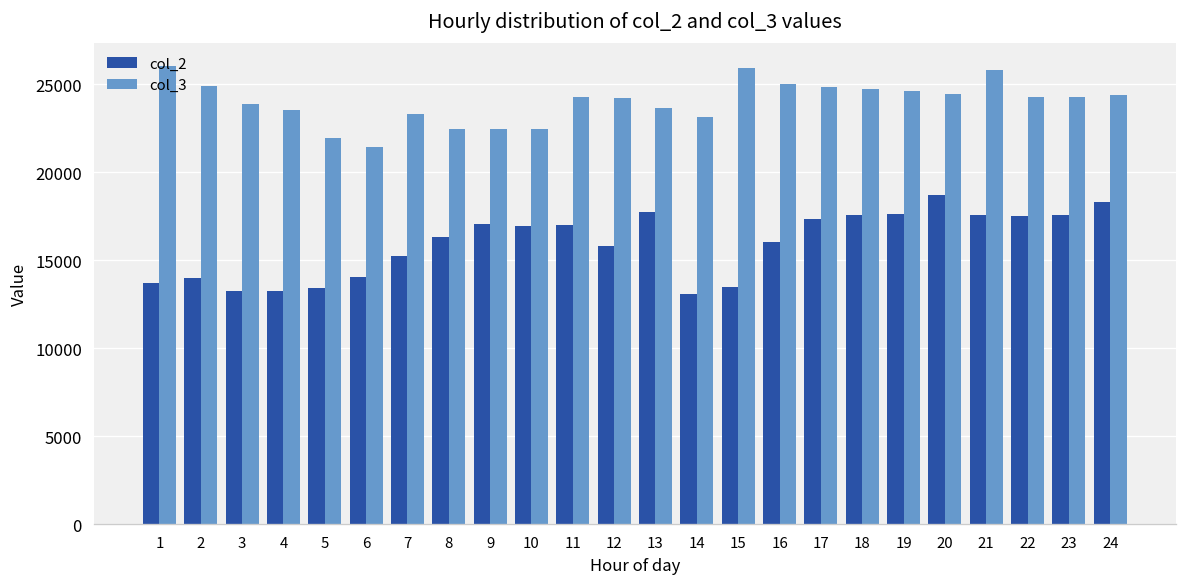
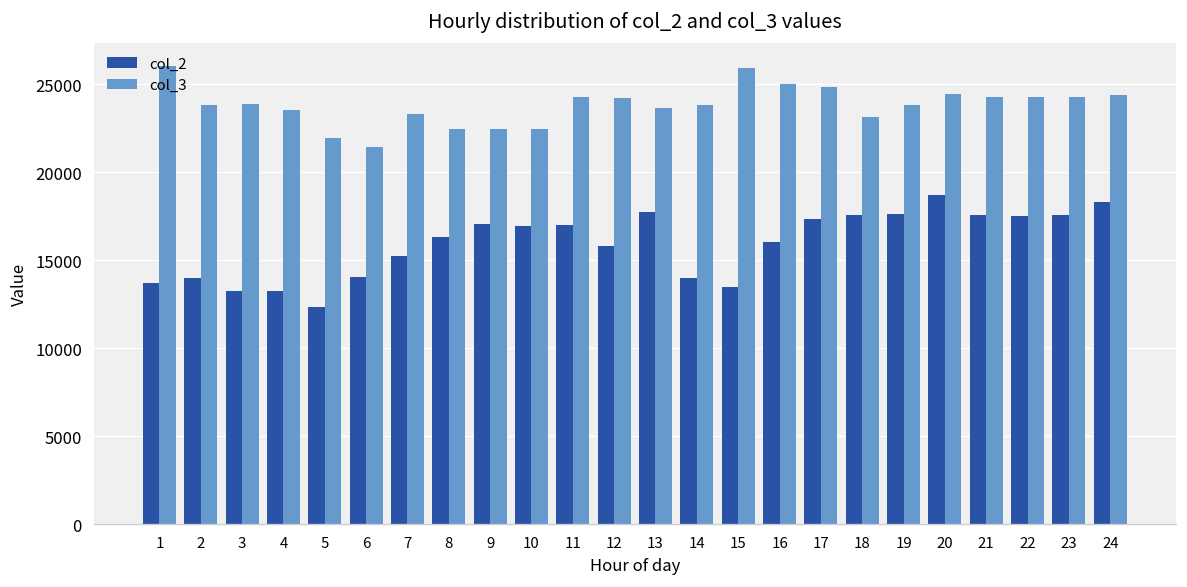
col_3, 2: 24900 -> 23800
col_2, 5: 13400 -> 12300
col_2, 14: 13100 -> 14000
col_3, 14: 23100 -> 23800
col_3, 18: 24700 -> 23100
col_3, 19: 24600 -> 23800
col_3, 21: 25800 -> 24300
